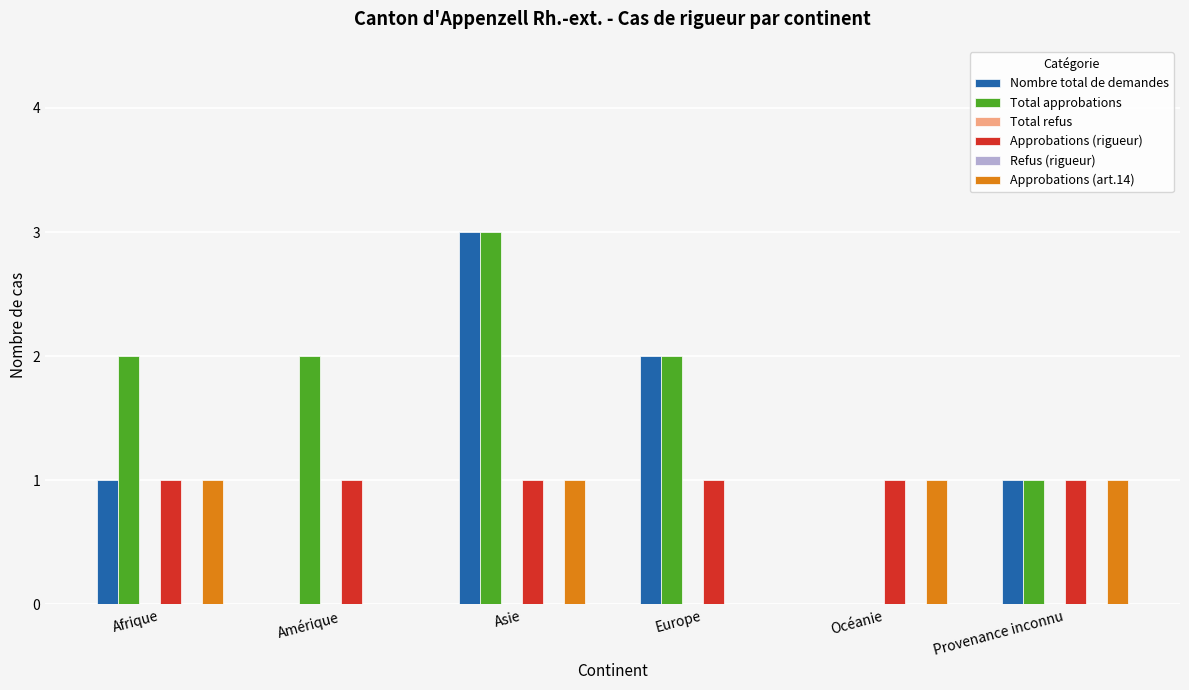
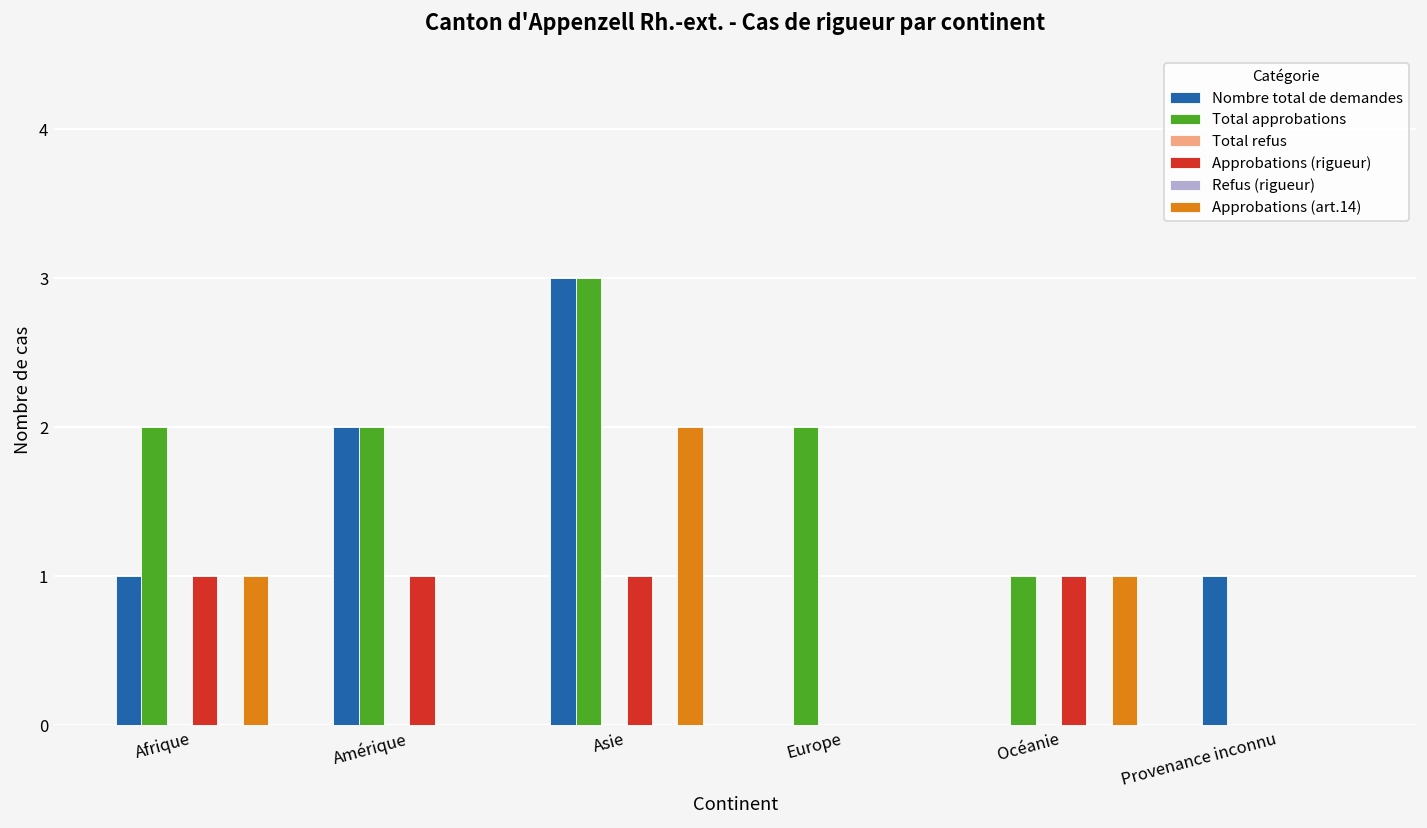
Nombre total de demandes, Amérique: 0 -> 2
Approbations (art.14), Asie: 1 -> 2
Nombre total de demandes, Europe: 2 -> 0
Approbations (rigueur), Europe: 1 -> 0
Total approbations, Océanie: 0 -> 1
Total approbations, Provenance inconnu: 1 -> 0
Approbations (rigueur), Provenance inconnu: 1 -> 0
Approbations (art.14), Provenance inconnu: 1 -> 0
